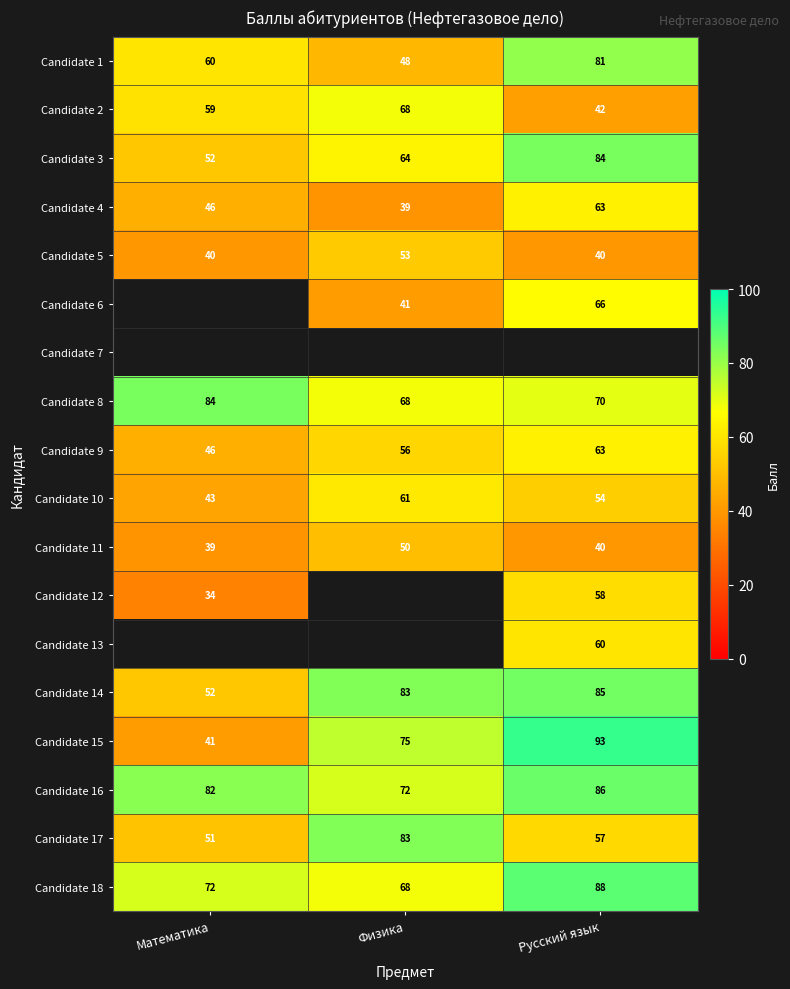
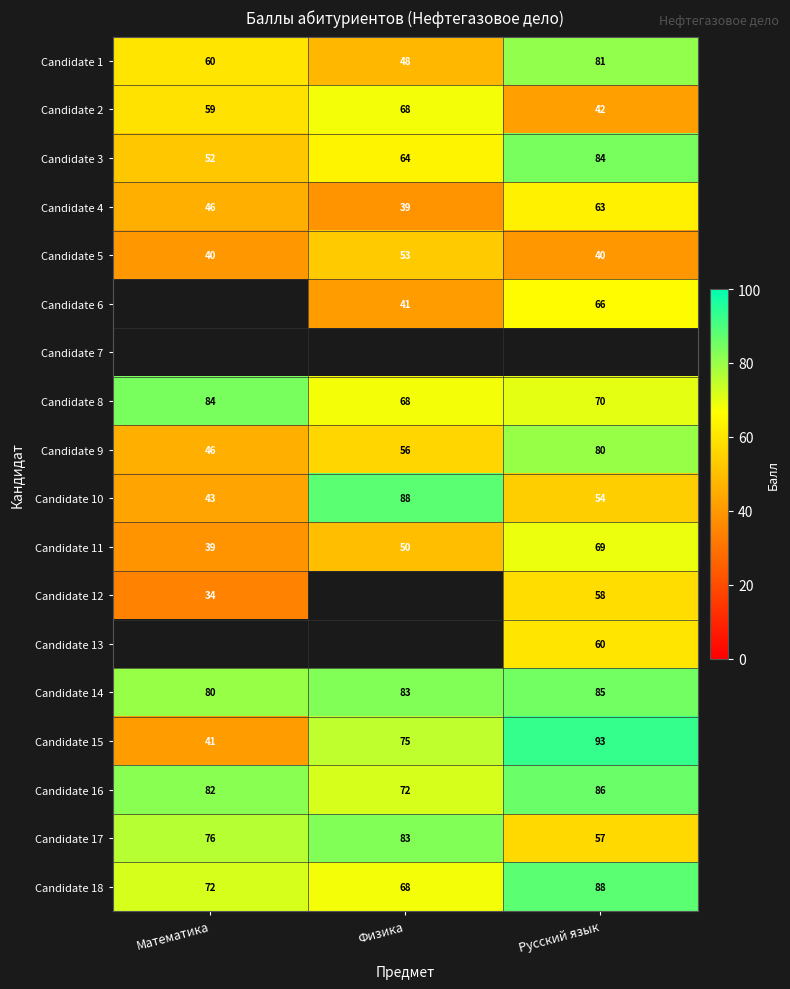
Candidate 9, Русский язык: 63 -> 80
Candidate 10, Физика: 61 -> 88
Candidate 11, Русский язык: 40 -> 69
Candidate 14, Математика: 52 -> 80
Candidate 17, Математика: 51 -> 76
